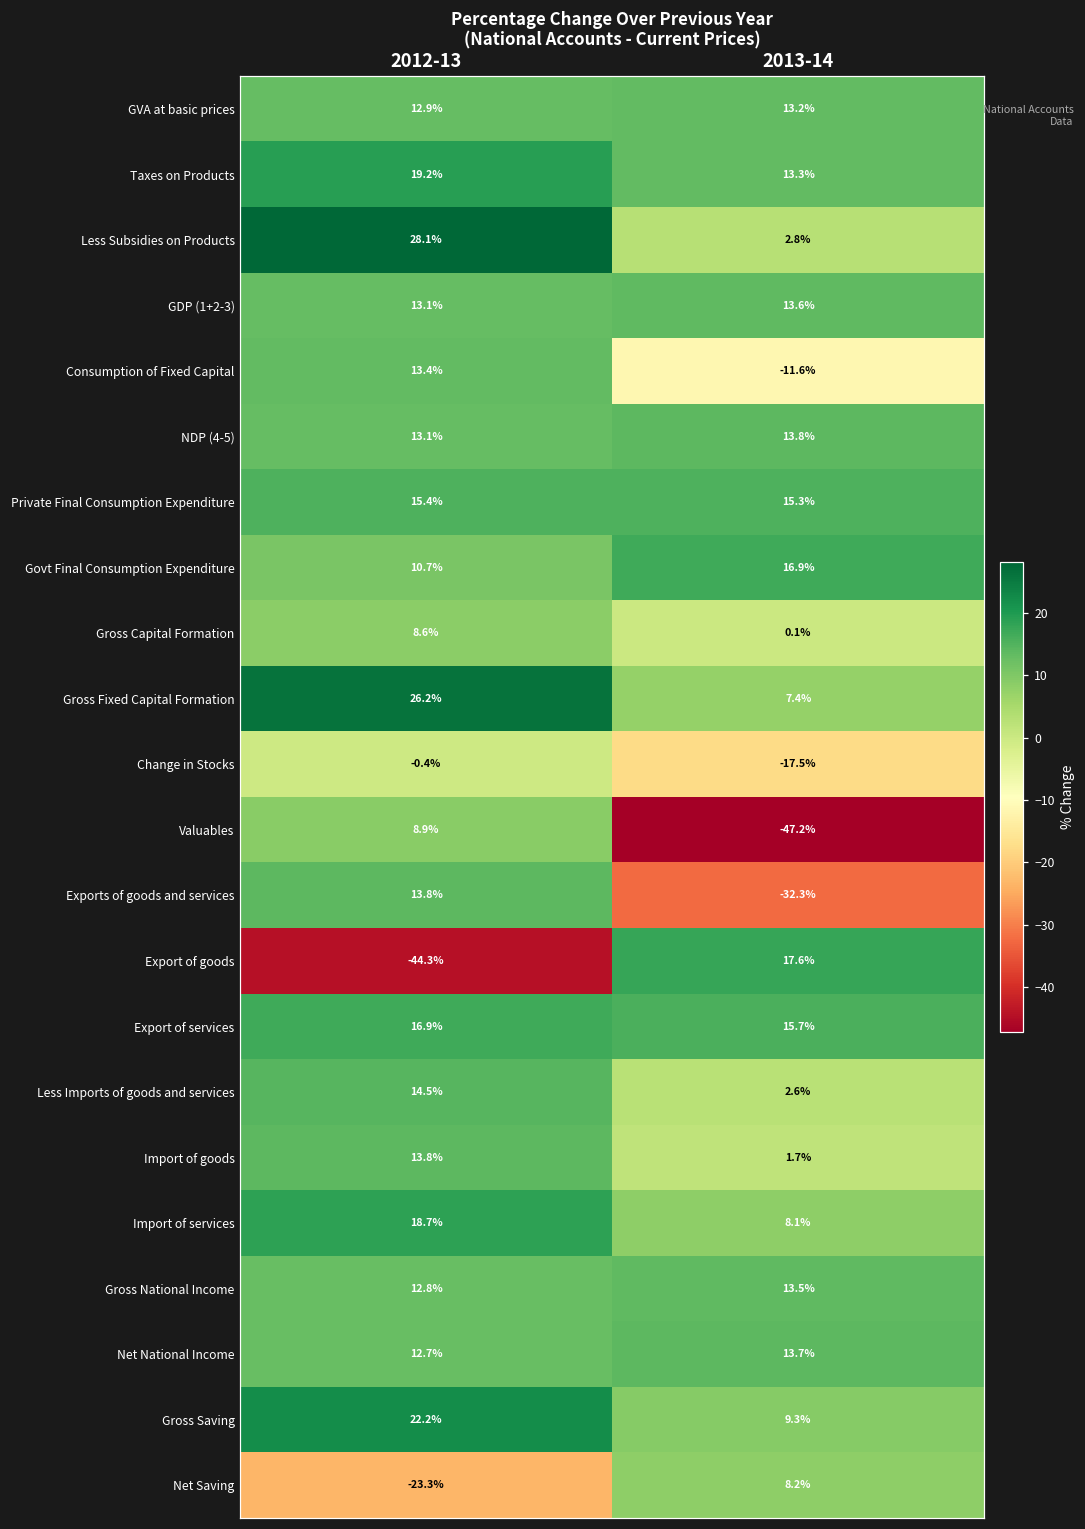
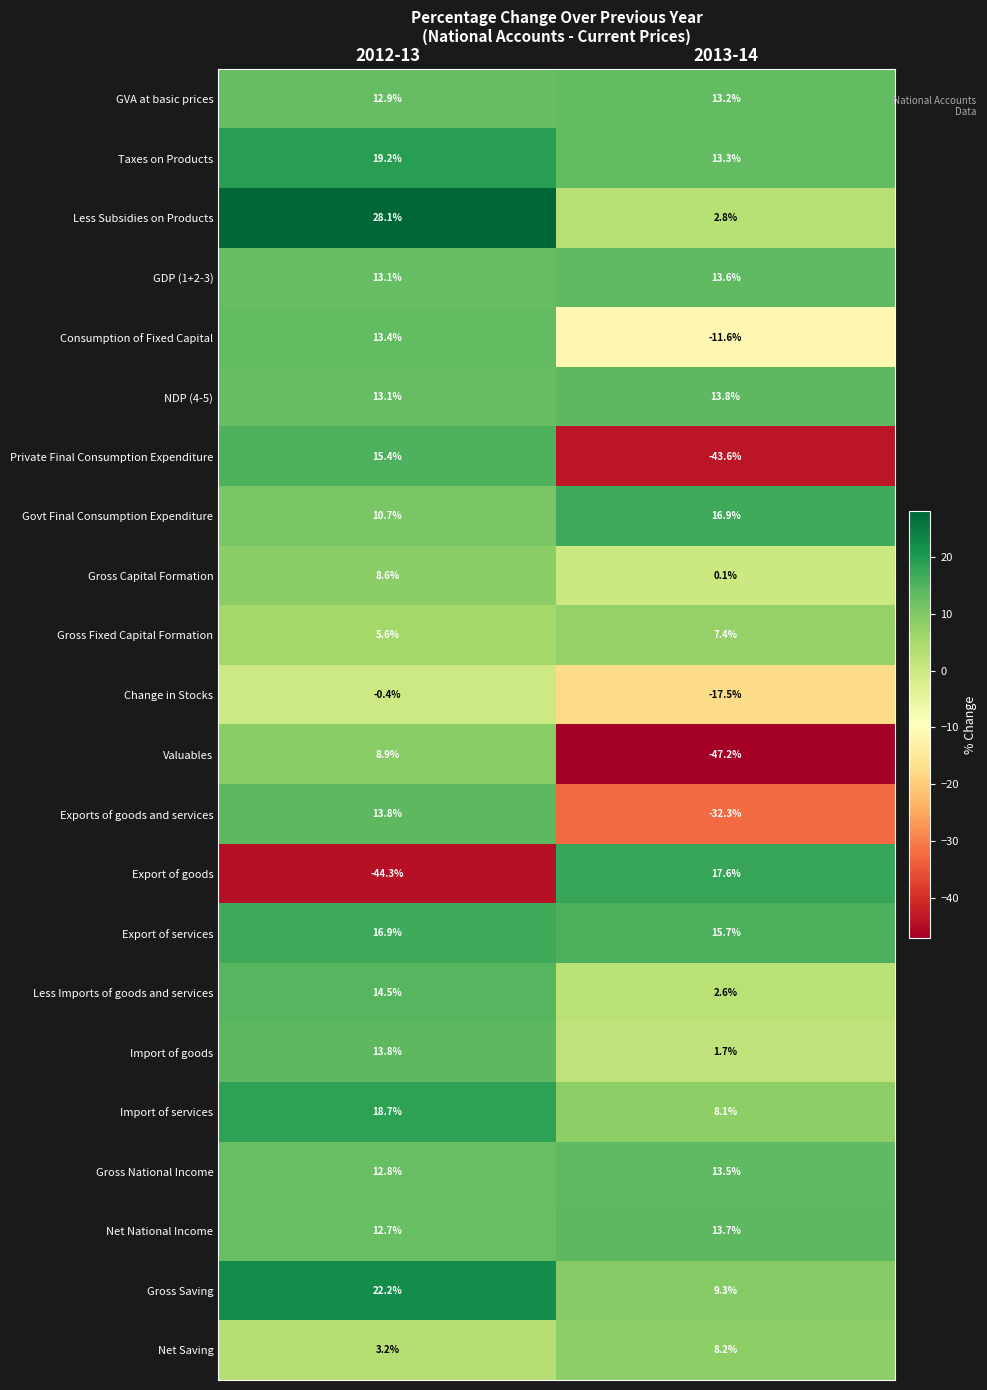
Private Final Consumption Expenditure, 2013-14: 15.3% -> -43.6%
Gross Fixed Capital Formation, 2012-13: 26.2% -> 5.6%
Net Saving, 2012-13: -23.3% -> 3.2%
